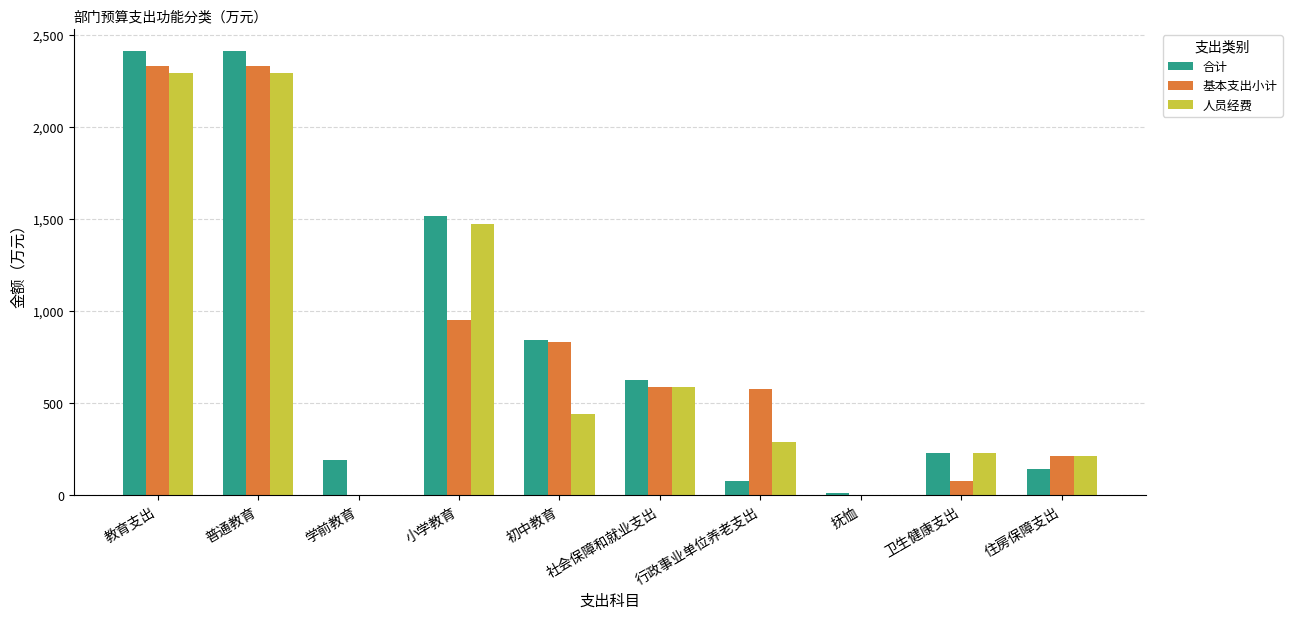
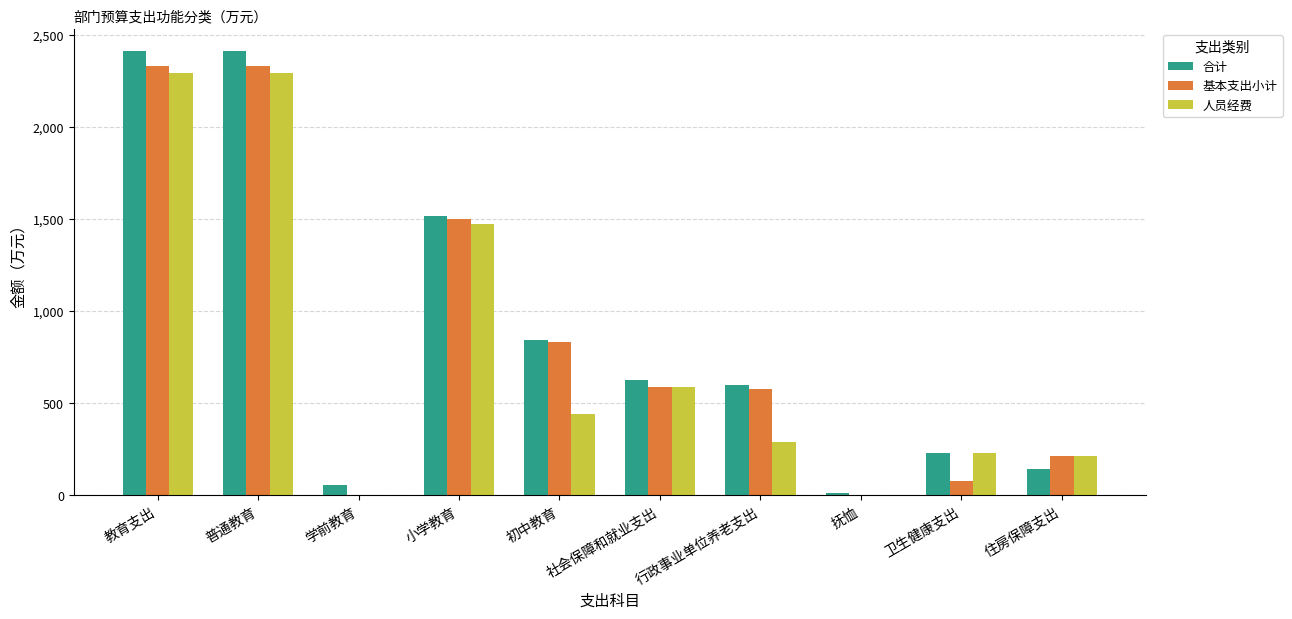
合计, 学前教育: 190 -> 50
基本支出小计, 小学教育: 950 -> 1,500
合计, 行政事业单位养老支出: 80 -> 600
